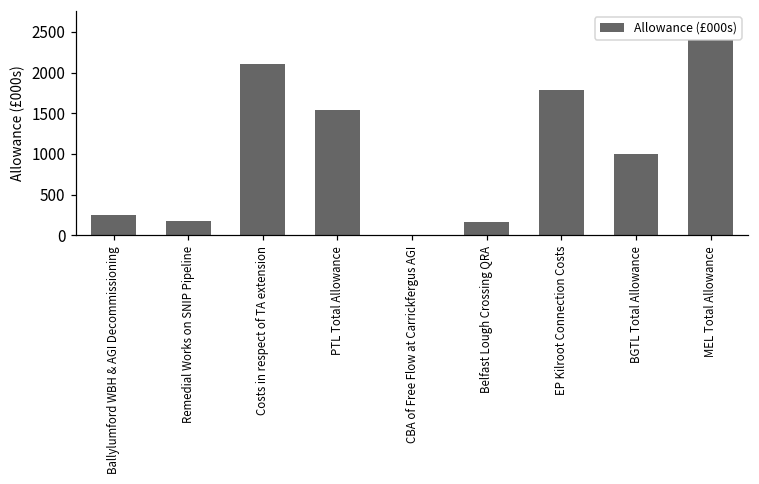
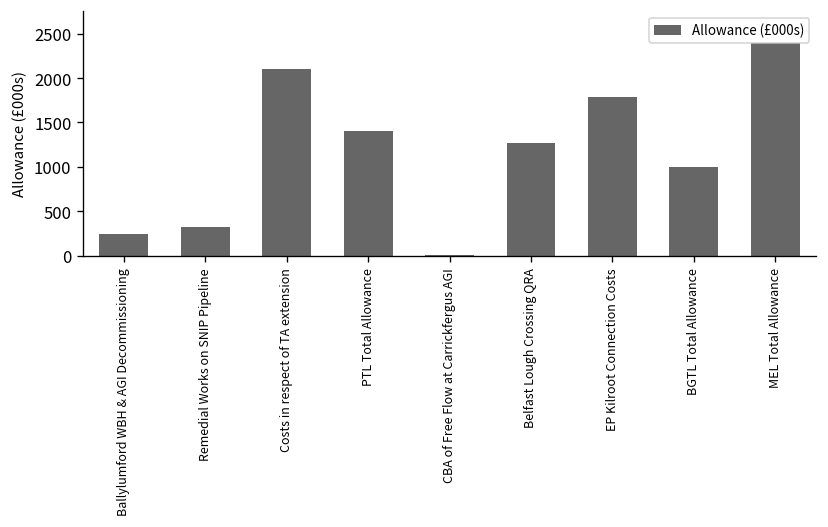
Remedial Works on SNIP Pipeline: 200 -> 300
PTL Total Allowance: 1500 -> 1400
Belfast Lough Crossing QRA: 200 -> 1300
